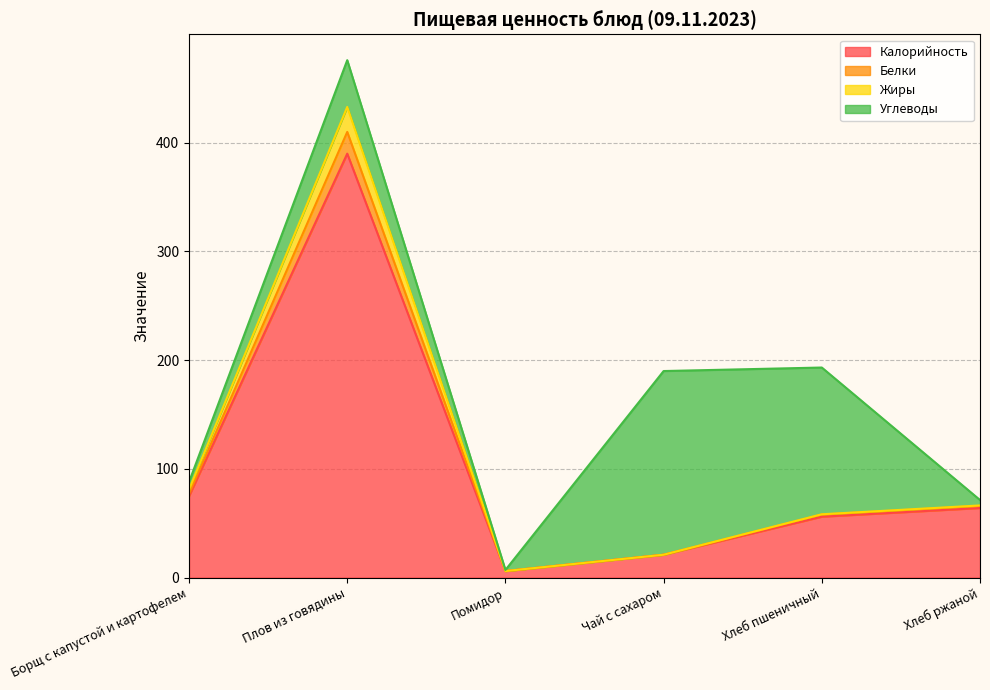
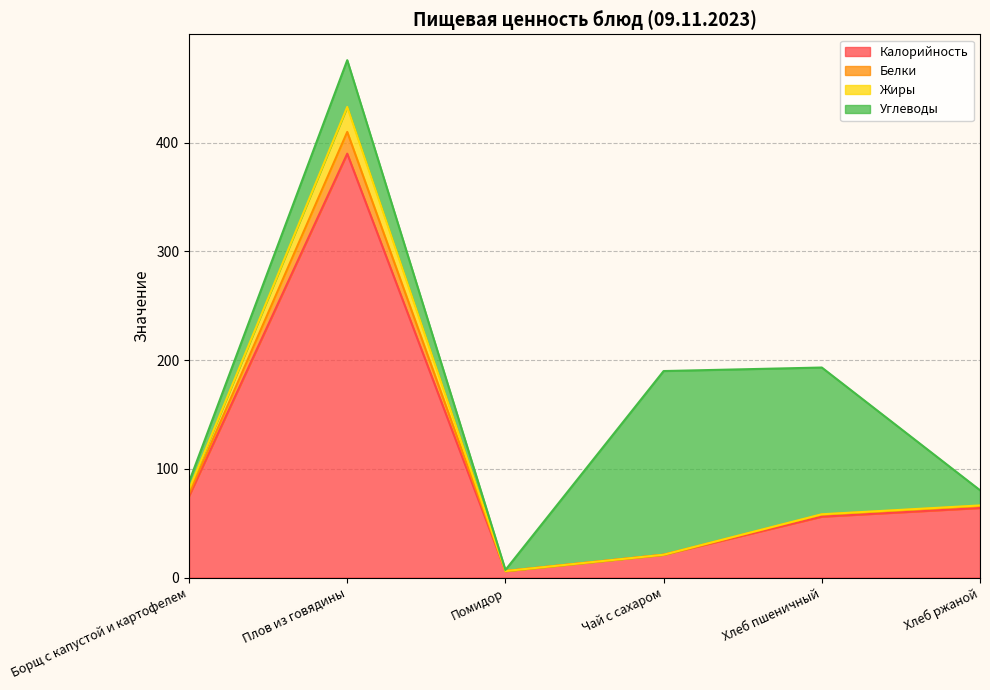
Углеводы, Хлеб ржаной: 5 -> 14
